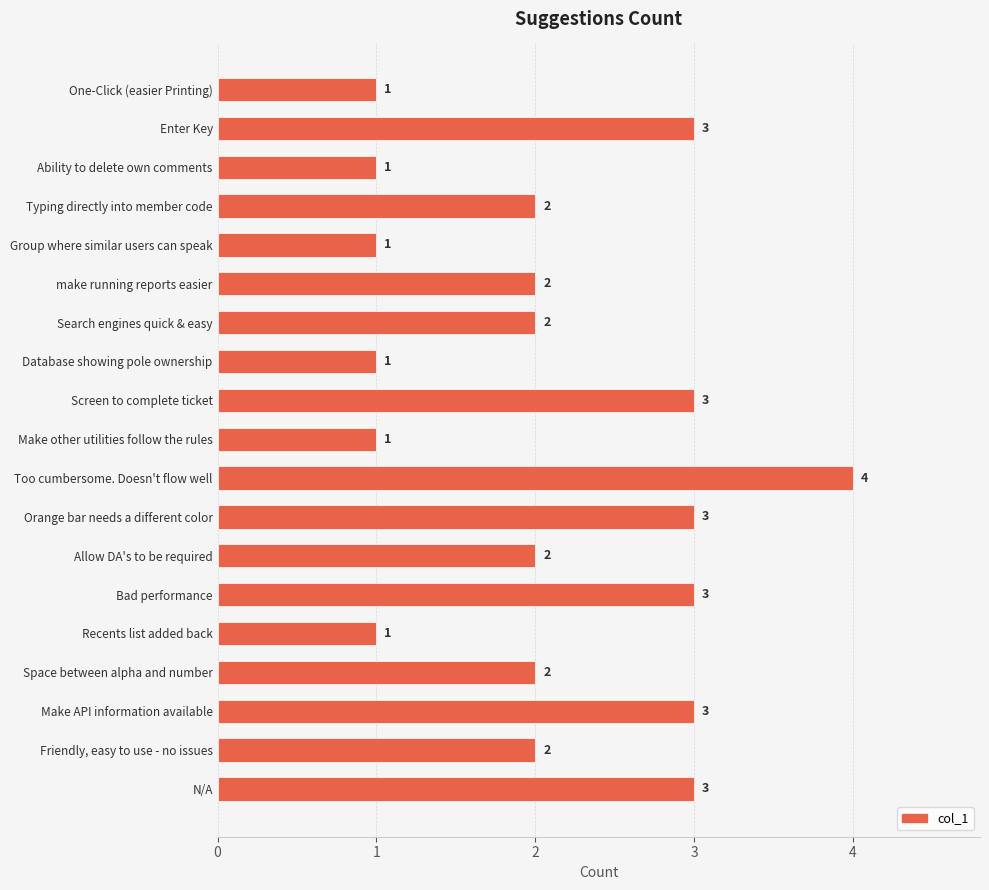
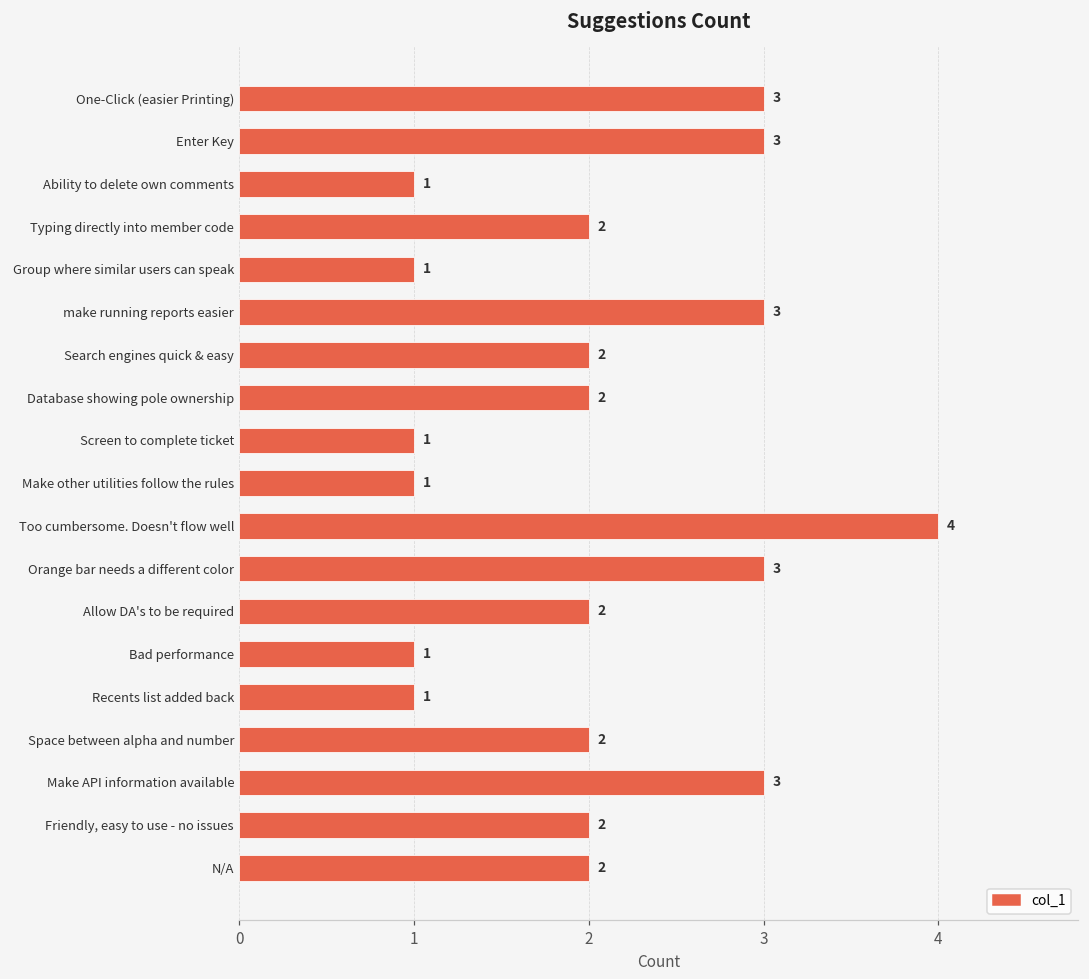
One-Click (easier Printing): 1 -> 3
make running reports easier: 2 -> 3
Database showing pole ownership: 1 -> 2
Screen to complete ticket: 3 -> 1
Bad performance: 3 -> 1
N/A: 3 -> 2
